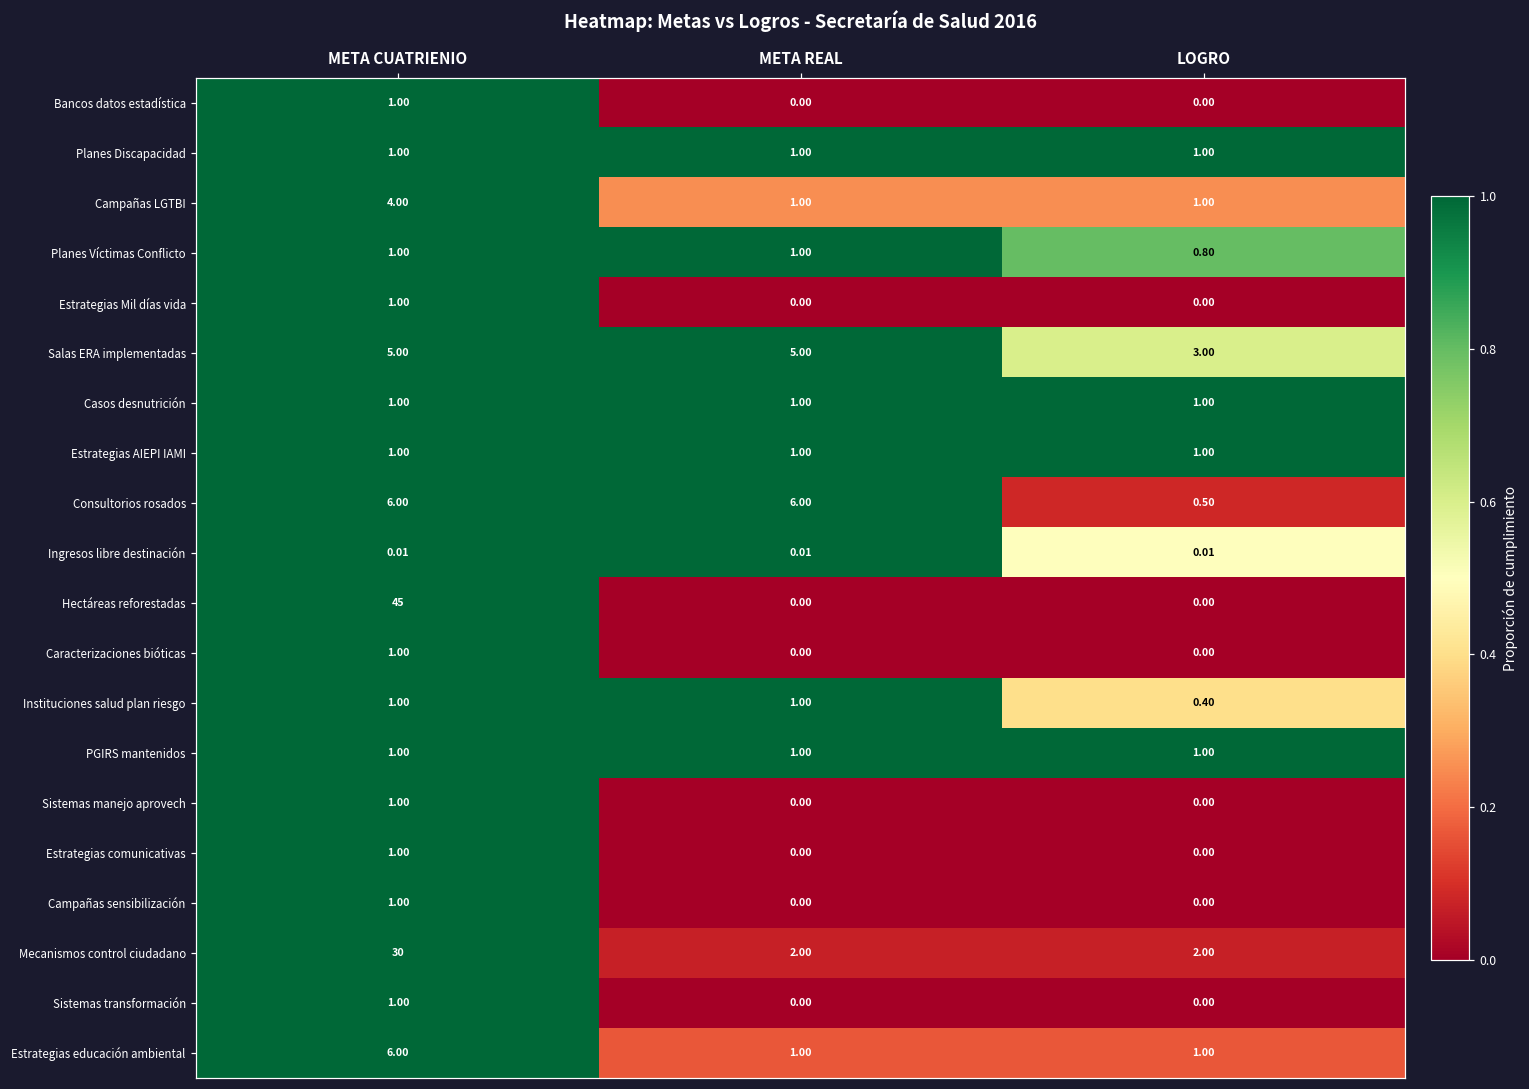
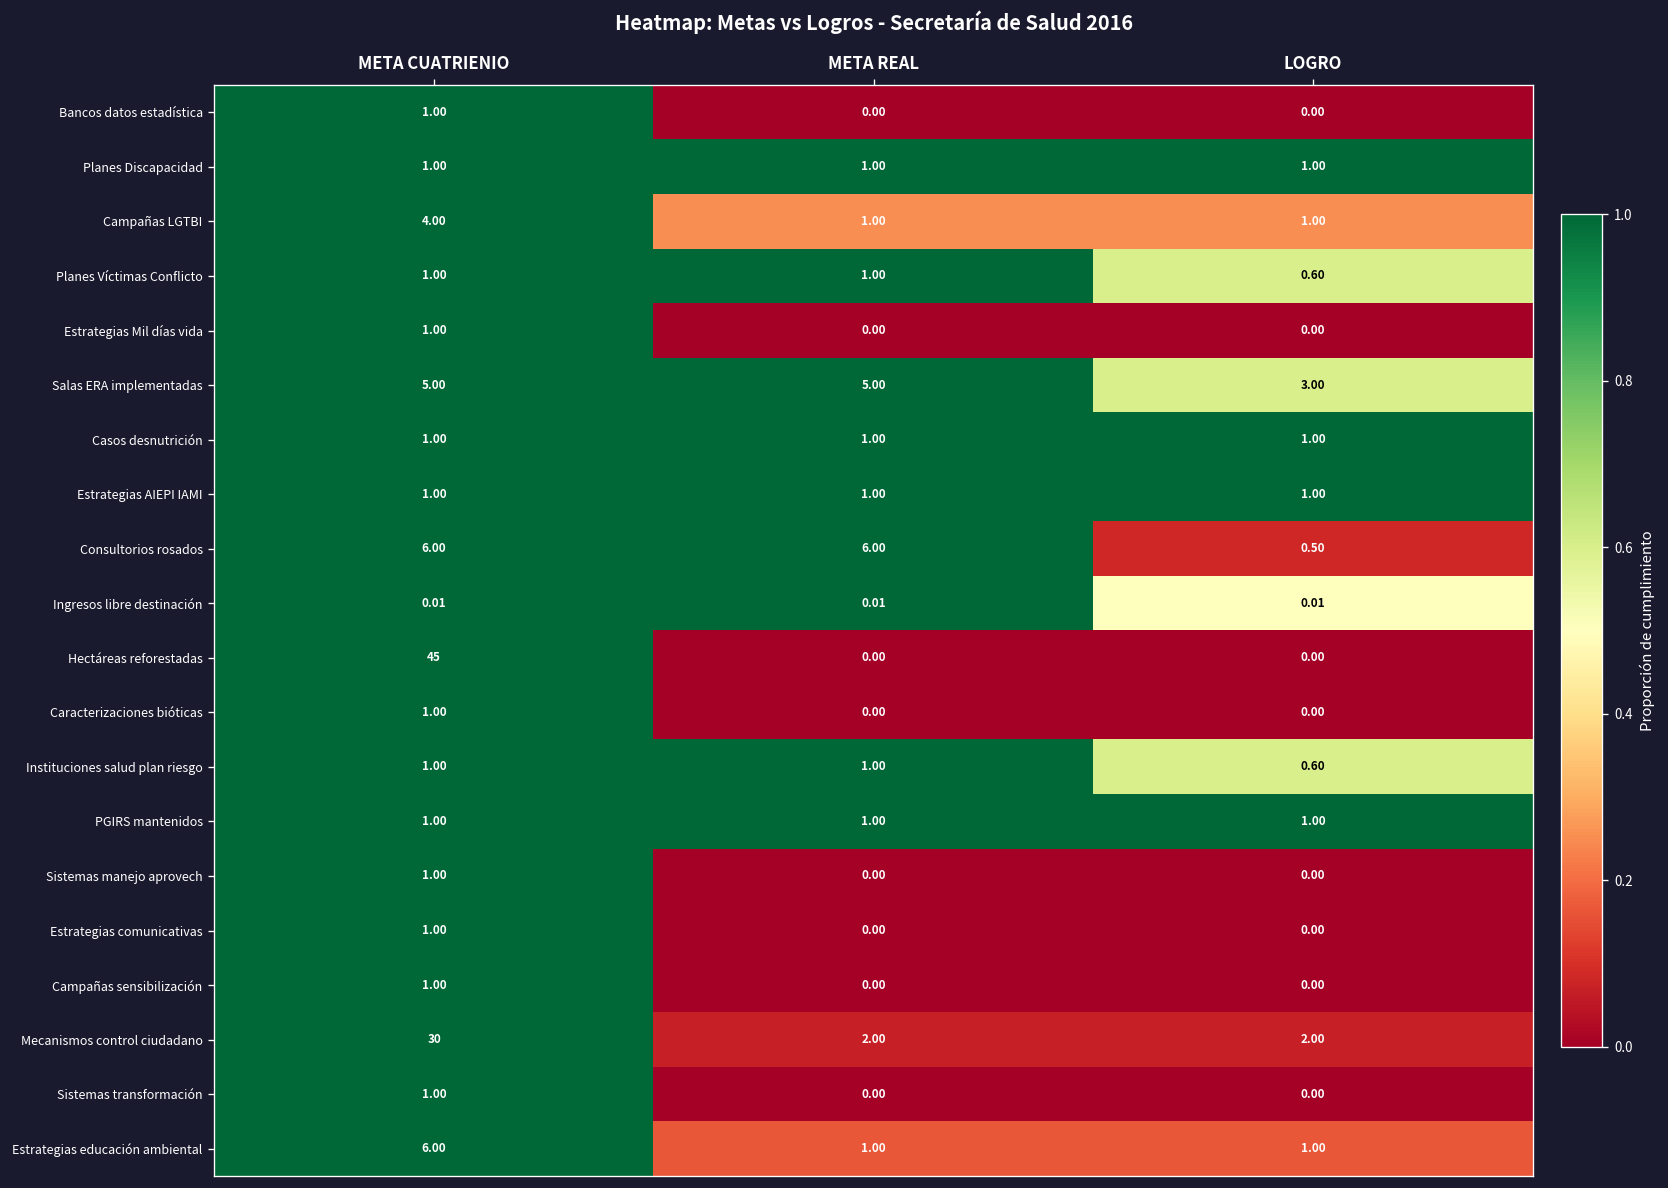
Planes Víctimas Conflicto, LOGRO: 0.80 -> 0.60
Instituciones salud plan riesgo, LOGRO: 0.40 -> 0.60
